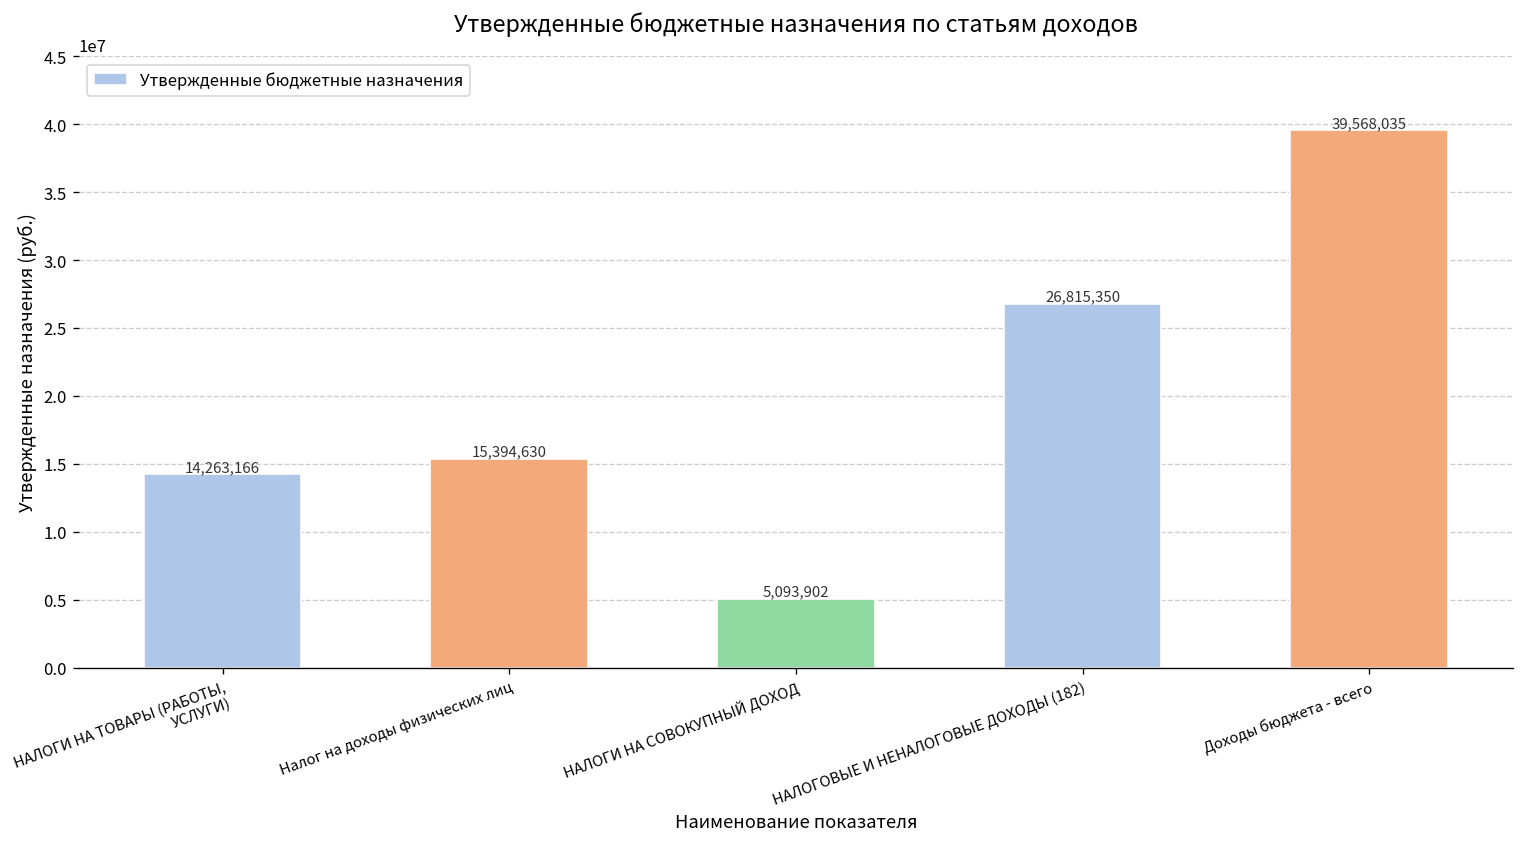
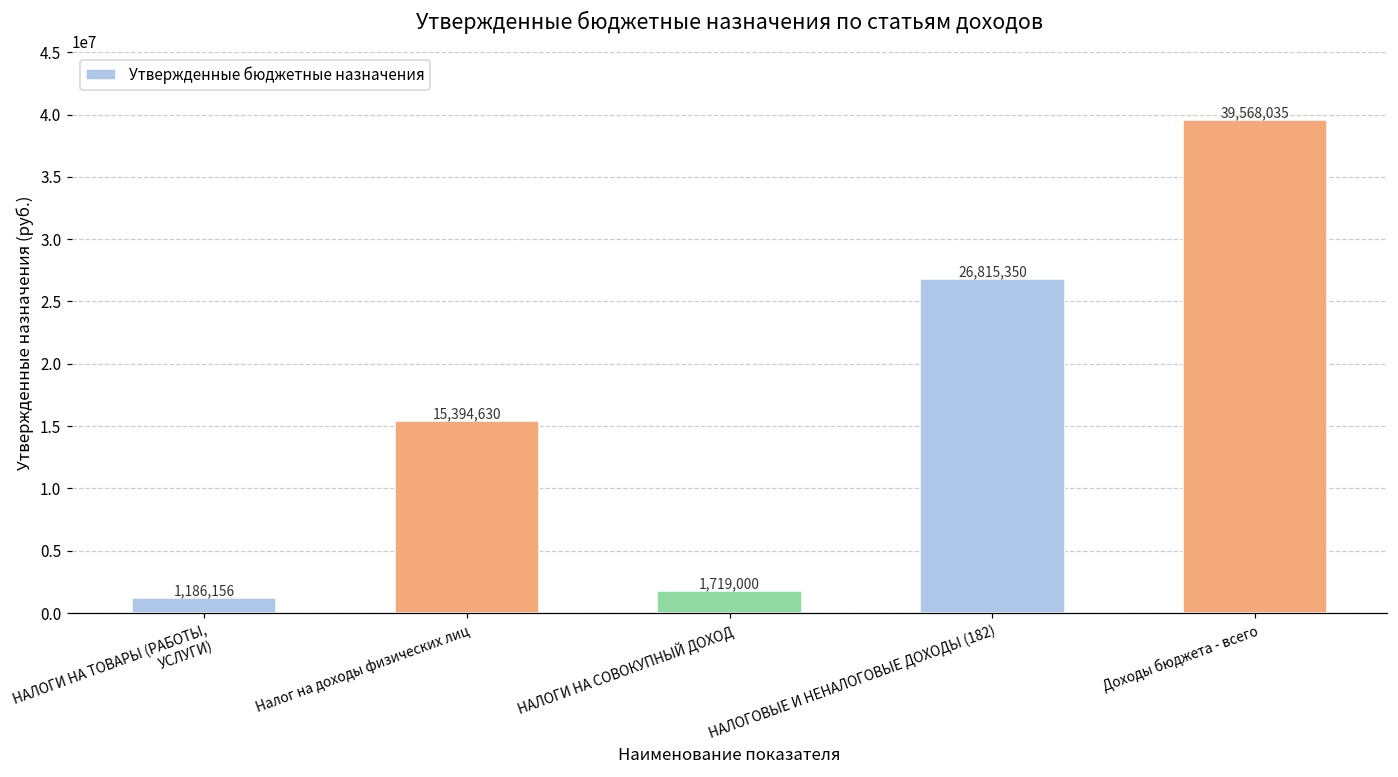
НАЛОГИ НА ТОВАРЫ (РАБОТЫ, УСЛУГИ): 14,263,166 -> 1,186,156
НАЛОГИ НА СОВОКУПНЫЙ ДОХОД: 5,093,902 -> 1,719,000
